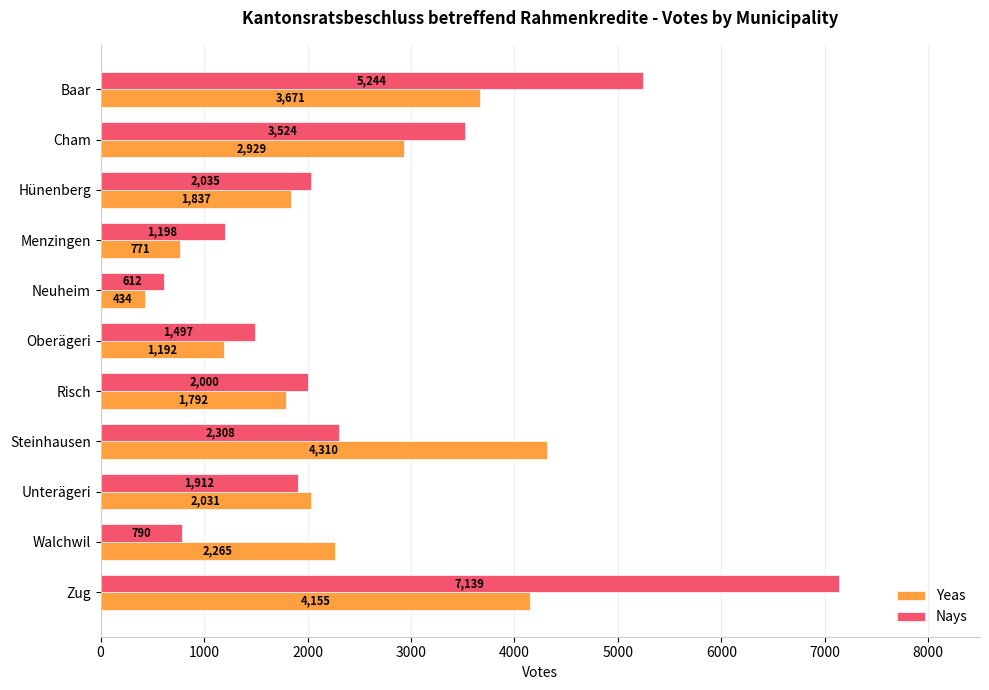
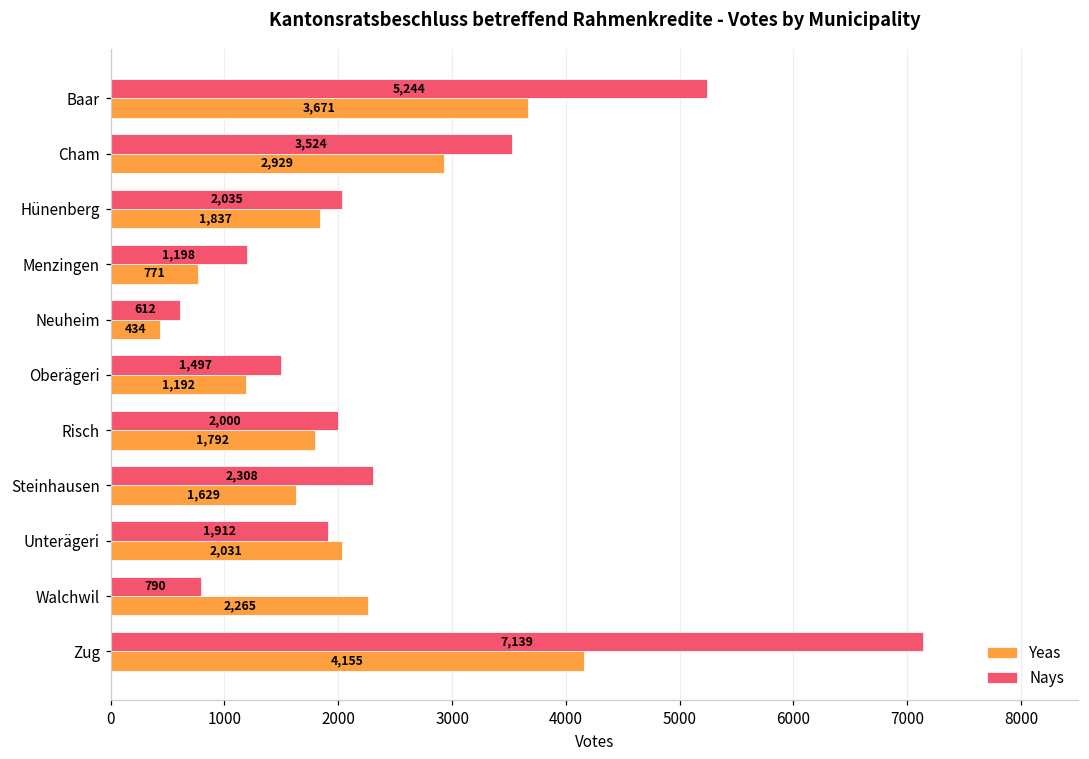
Yeas, Steinhausen: 4,310 -> 1,629
